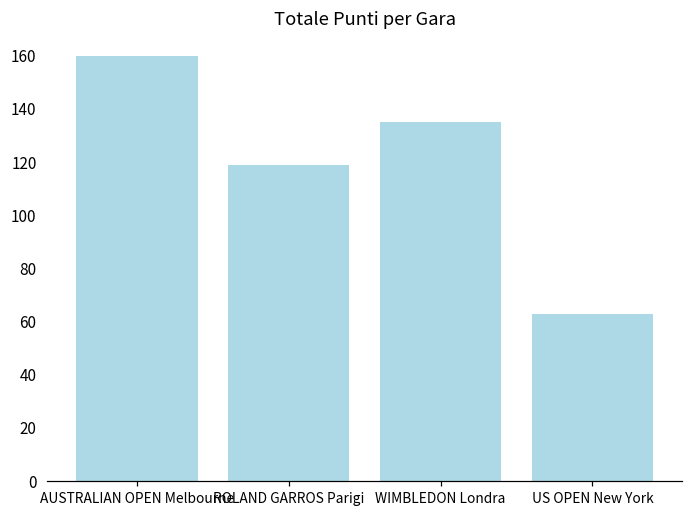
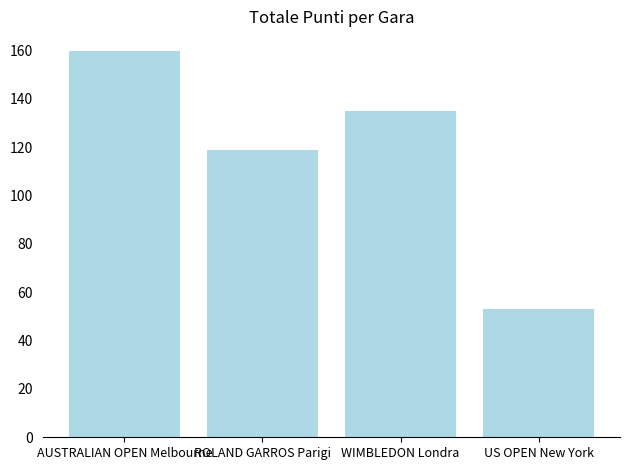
US OPEN New York: 63 -> 53
